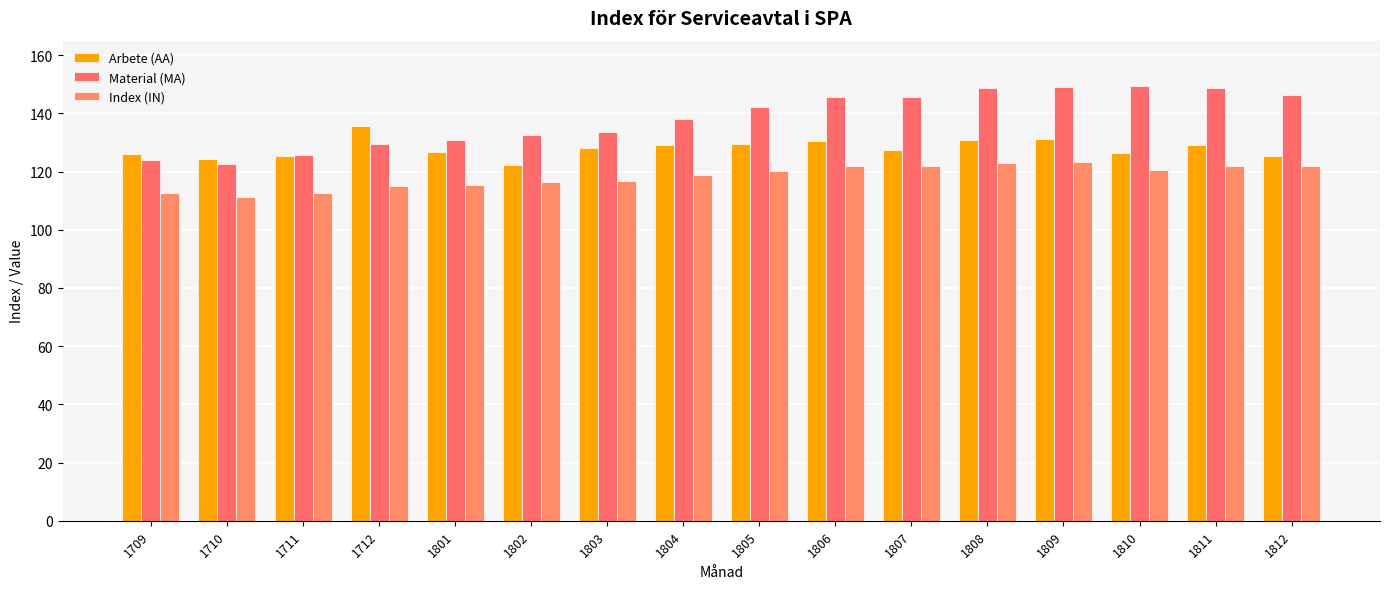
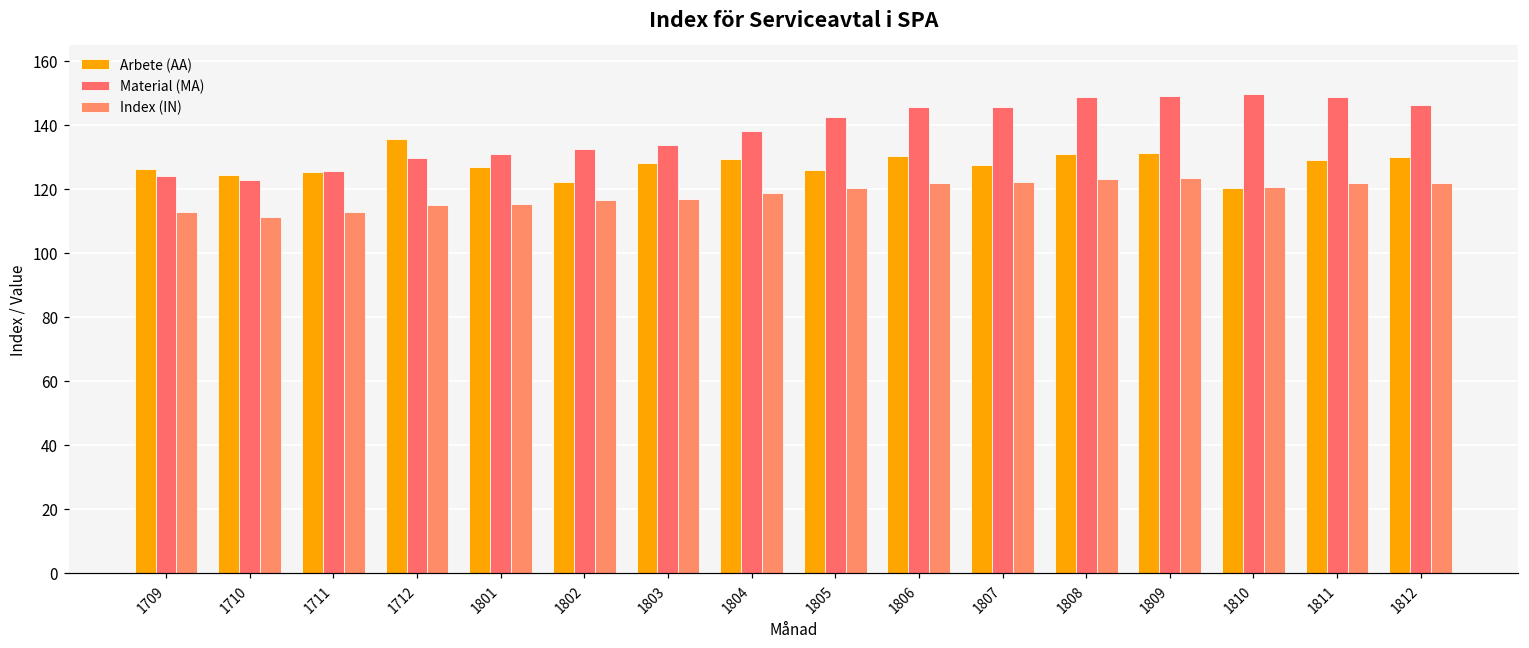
Arbete (AA), 1805: 129 -> 126
Arbete (AA), 1810: 127 -> 120
Arbete (AA), 1812: 125 -> 130
